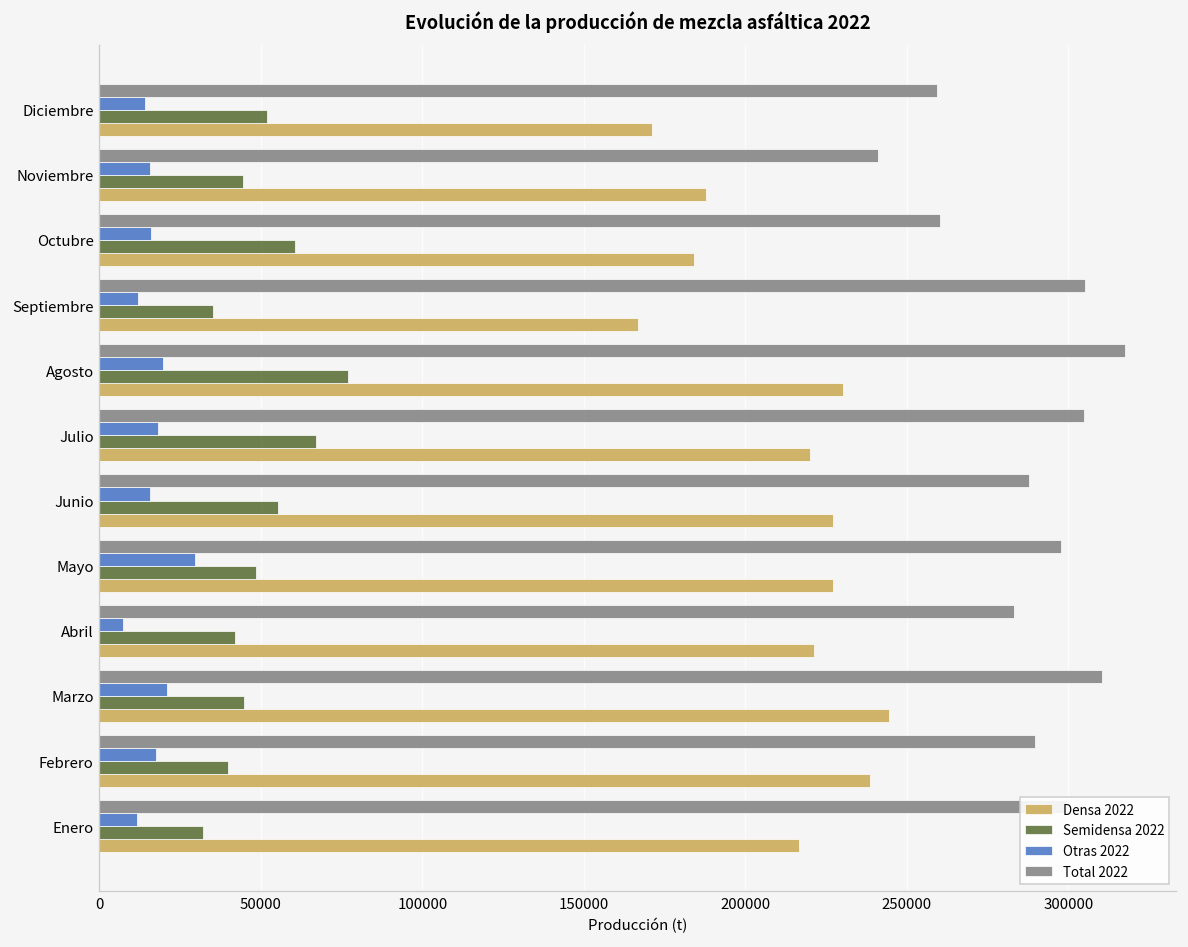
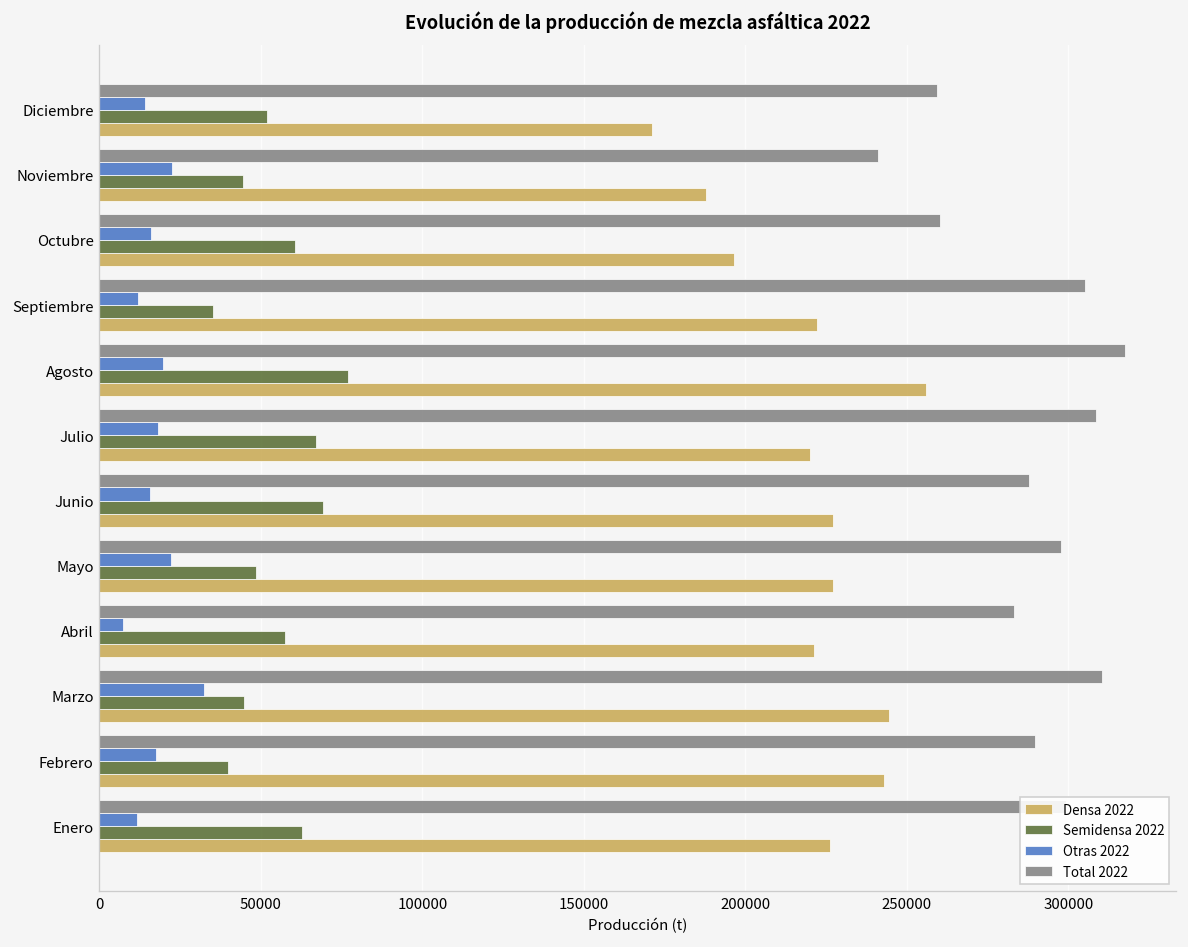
Otras 2022, Noviembre: 16000 -> 22000
Densa 2022, Octubre: 184000 -> 196000
Densa 2022, Septiembre: 167000 -> 222000
Densa 2022, Agosto: 230000 -> 256000
Total 2022, Julio: 305000 -> 308000
Semidensa 2022, Junio: 55000 -> 69000
Otras 2022, Mayo: 30000 -> 22000
Semidensa 2022, Abril: 42000 -> 58000
Otras 2022, Marzo: 21000 -> 32000
Densa 2022, Febrero: 239000 -> 243000
Semidensa 2022, Enero: 32000 -> 63000
Densa 2022, Enero: 217000 -> 226000
